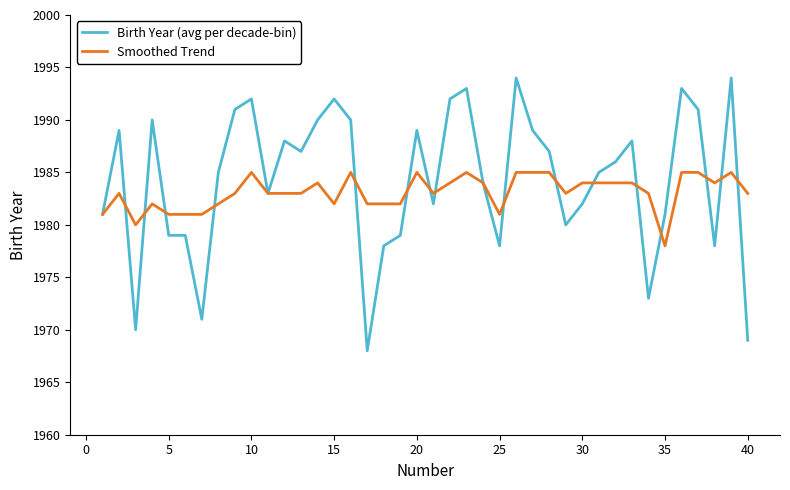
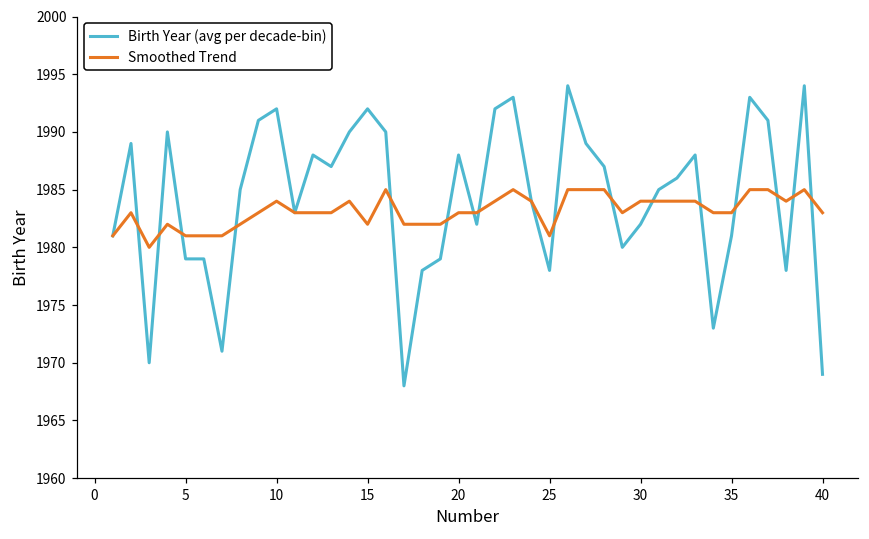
Smoothed Trend, 10: 1985 -> 1984
Birth Year (avg per decade-bin), 20: 1989 -> 1988
Smoothed Trend, 20: 1985 -> 1983
Smoothed Trend, 35: 1978 -> 1983
